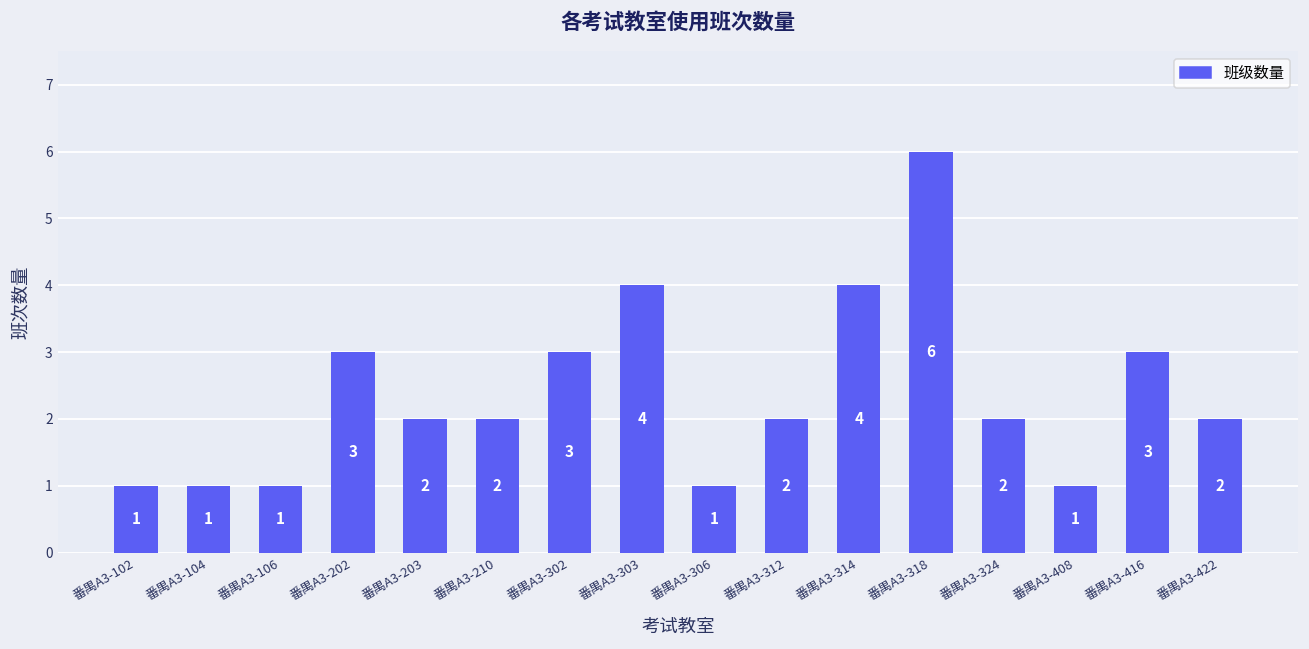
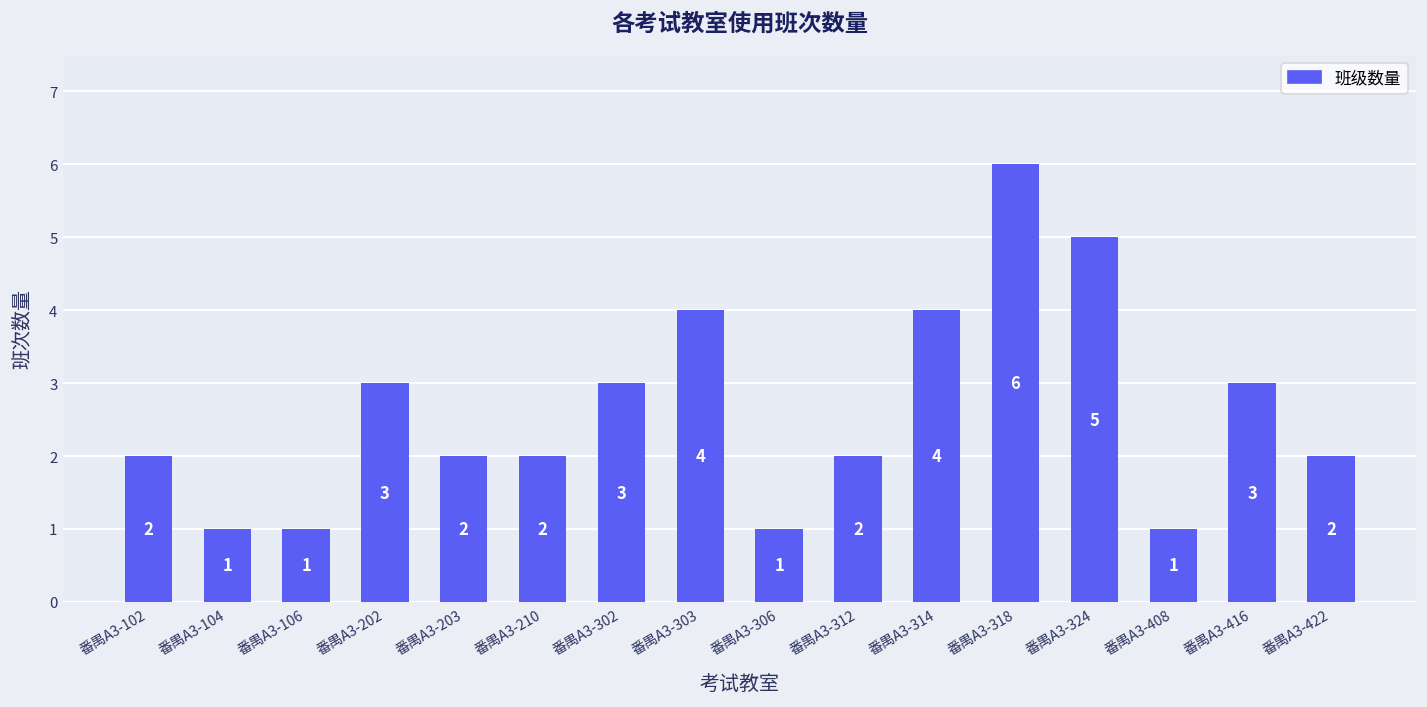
番禺A3-102: 1 -> 2
番禺A3-324: 2 -> 5
